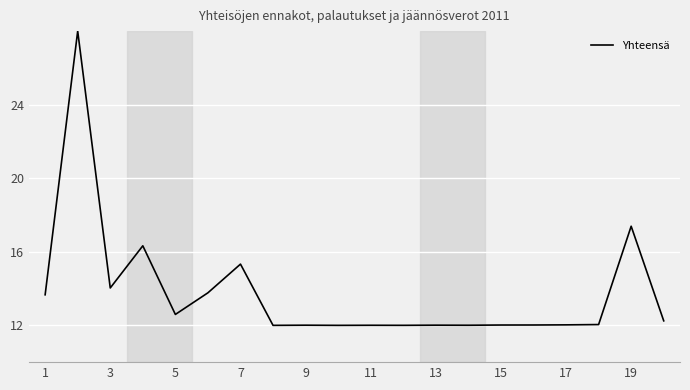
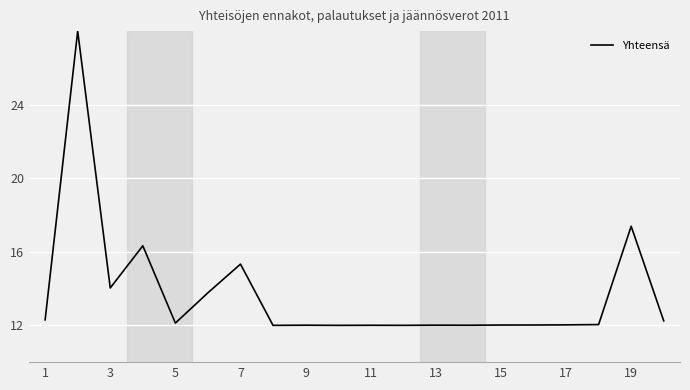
1: 13.7 -> 12.3
5: 12.6 -> 12.1
